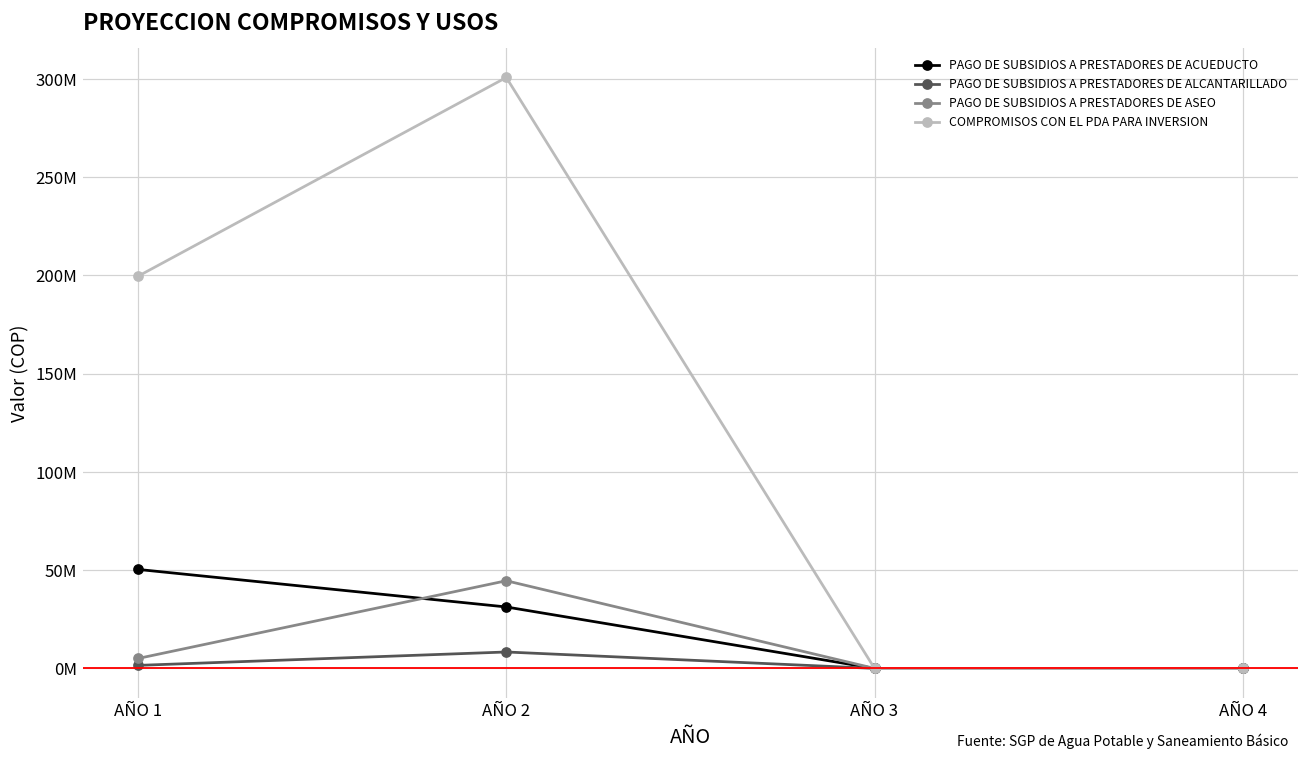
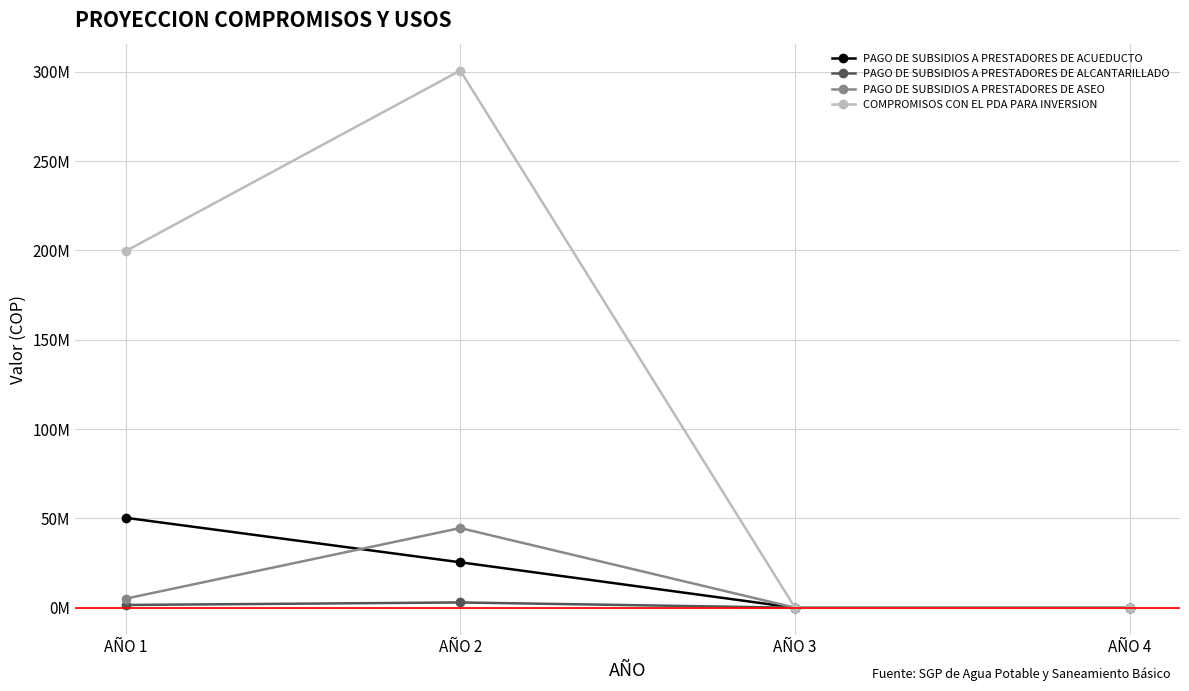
PAGO DE SUBSIDIOS A PRESTADORES DE ACUEDUCTO, AÑO 2: 31000000 -> 25000000
PAGO DE SUBSIDIOS A PRESTADORES DE ALCANTARILLADO, AÑO 2: 8000000 -> 3000000
